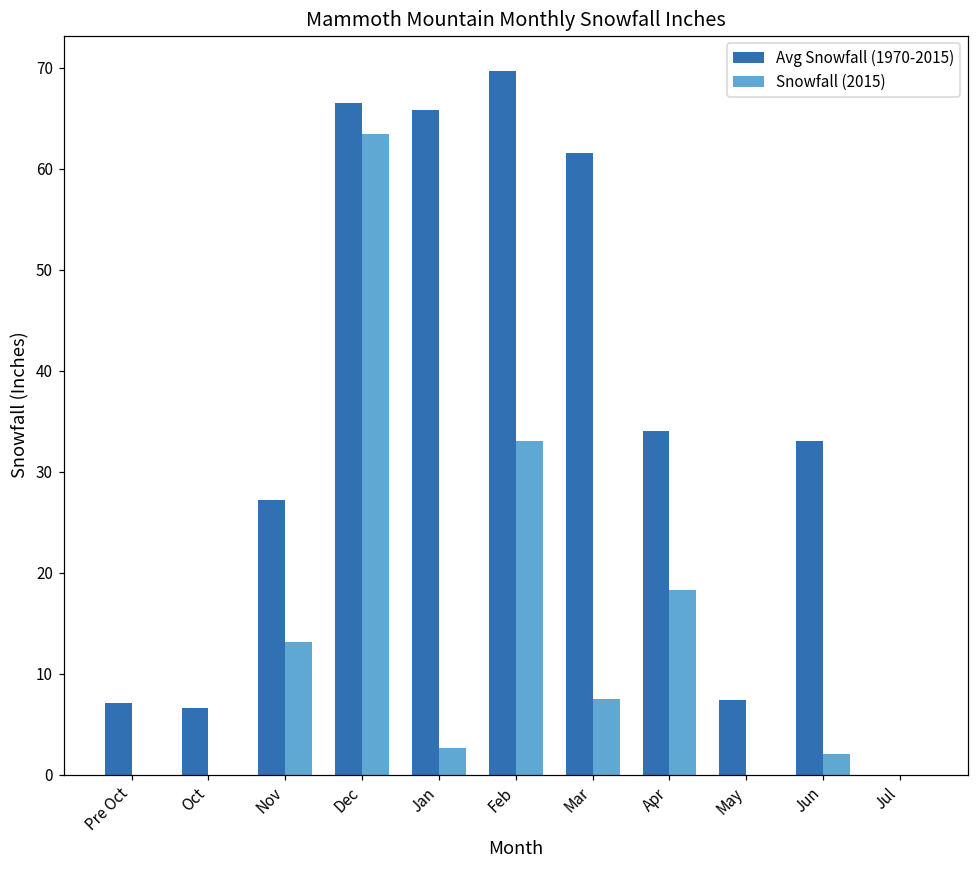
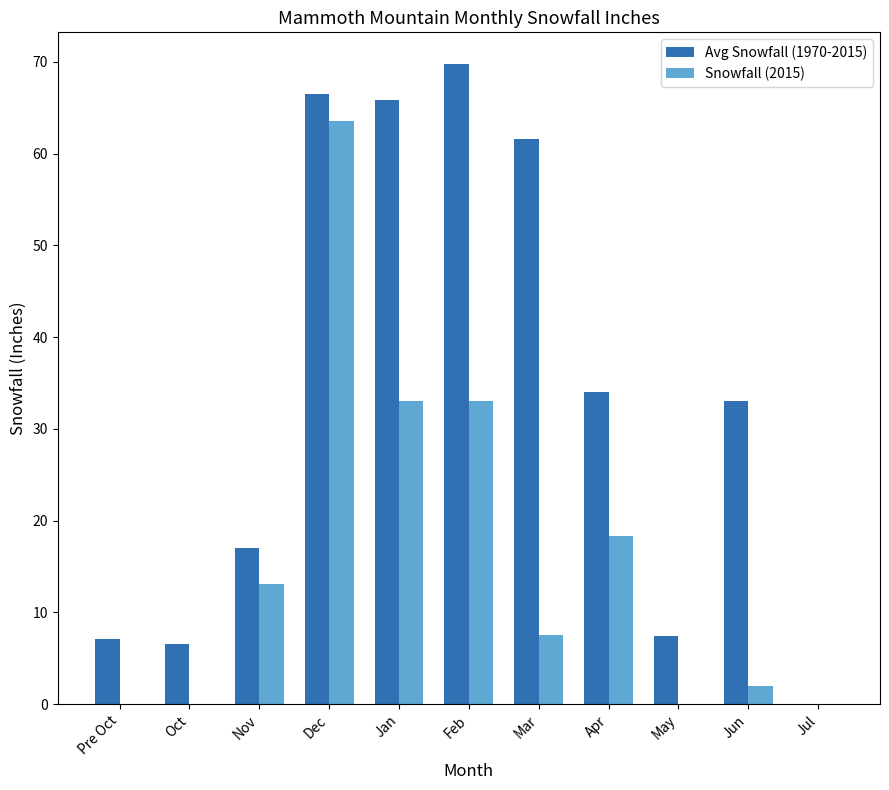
Avg Snowfall (1970-2015), Nov: 27 -> 17
Snowfall (2015), Jan: 3 -> 33
